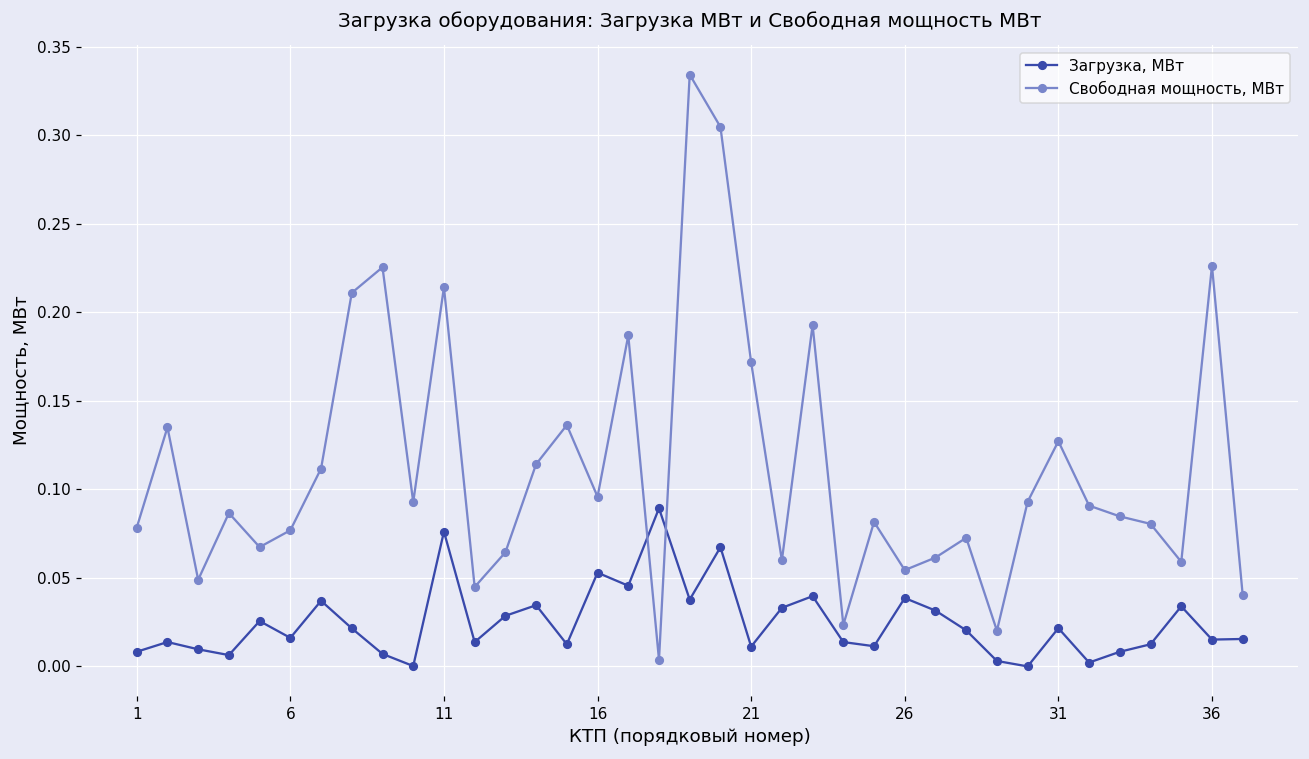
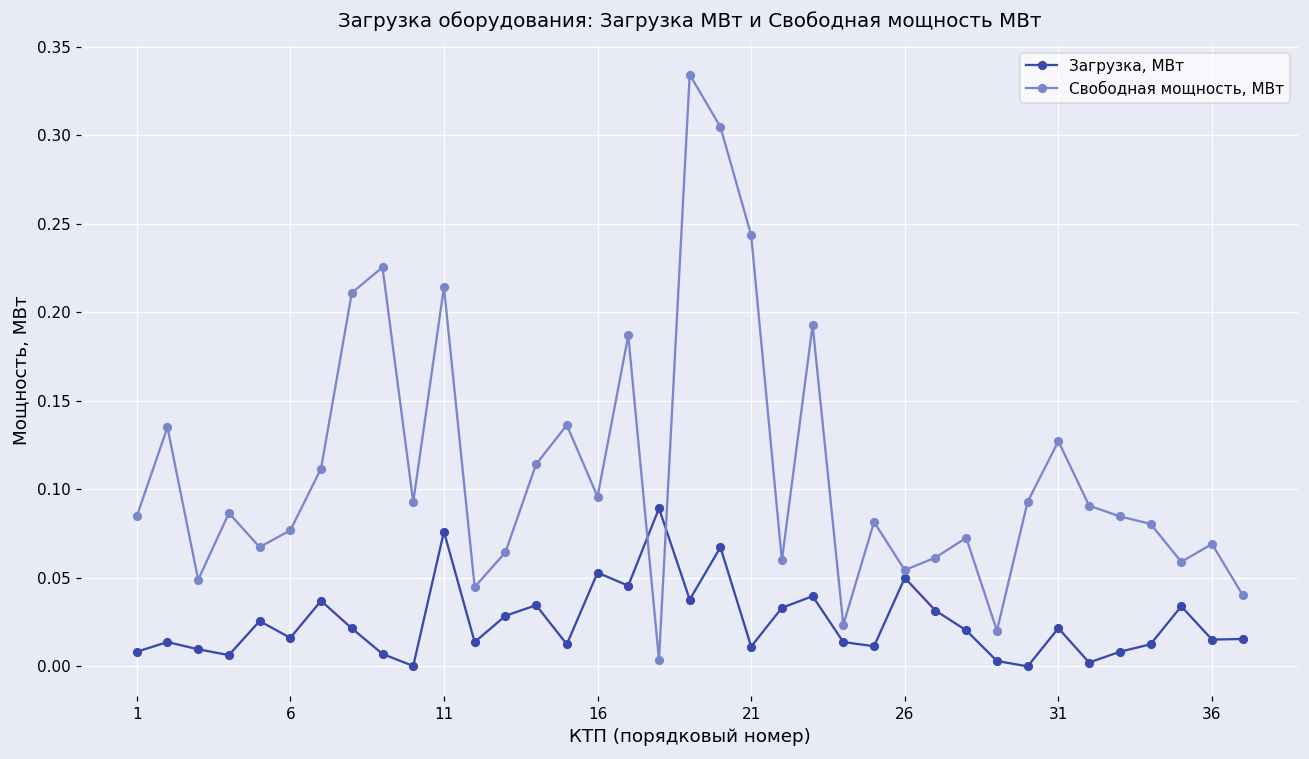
Свободная мощность, МВт, 1: 0.078 -> 0.085
Свободная мощность, МВт, 21: 0.172 -> 0.244
Загрузка, МВт, 26: 0.039 -> 0.050
Свободная мощность, МВт, 36: 0.226 -> 0.069
